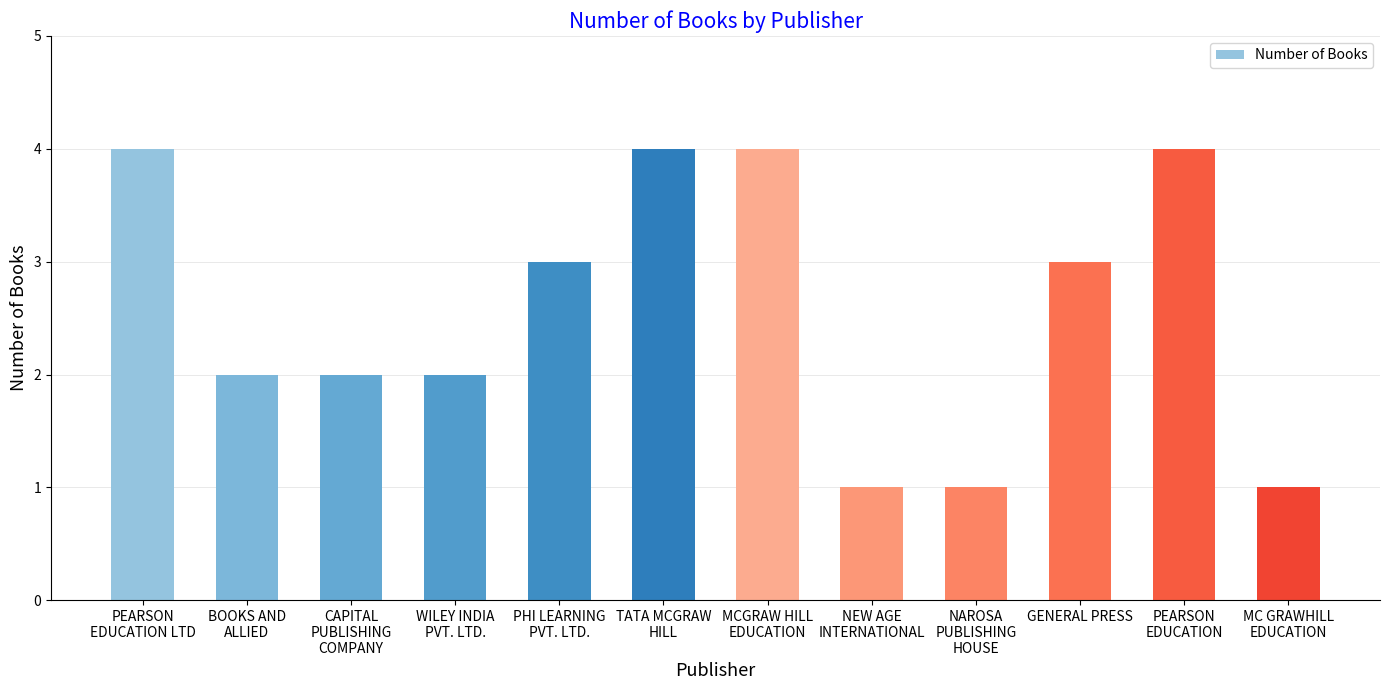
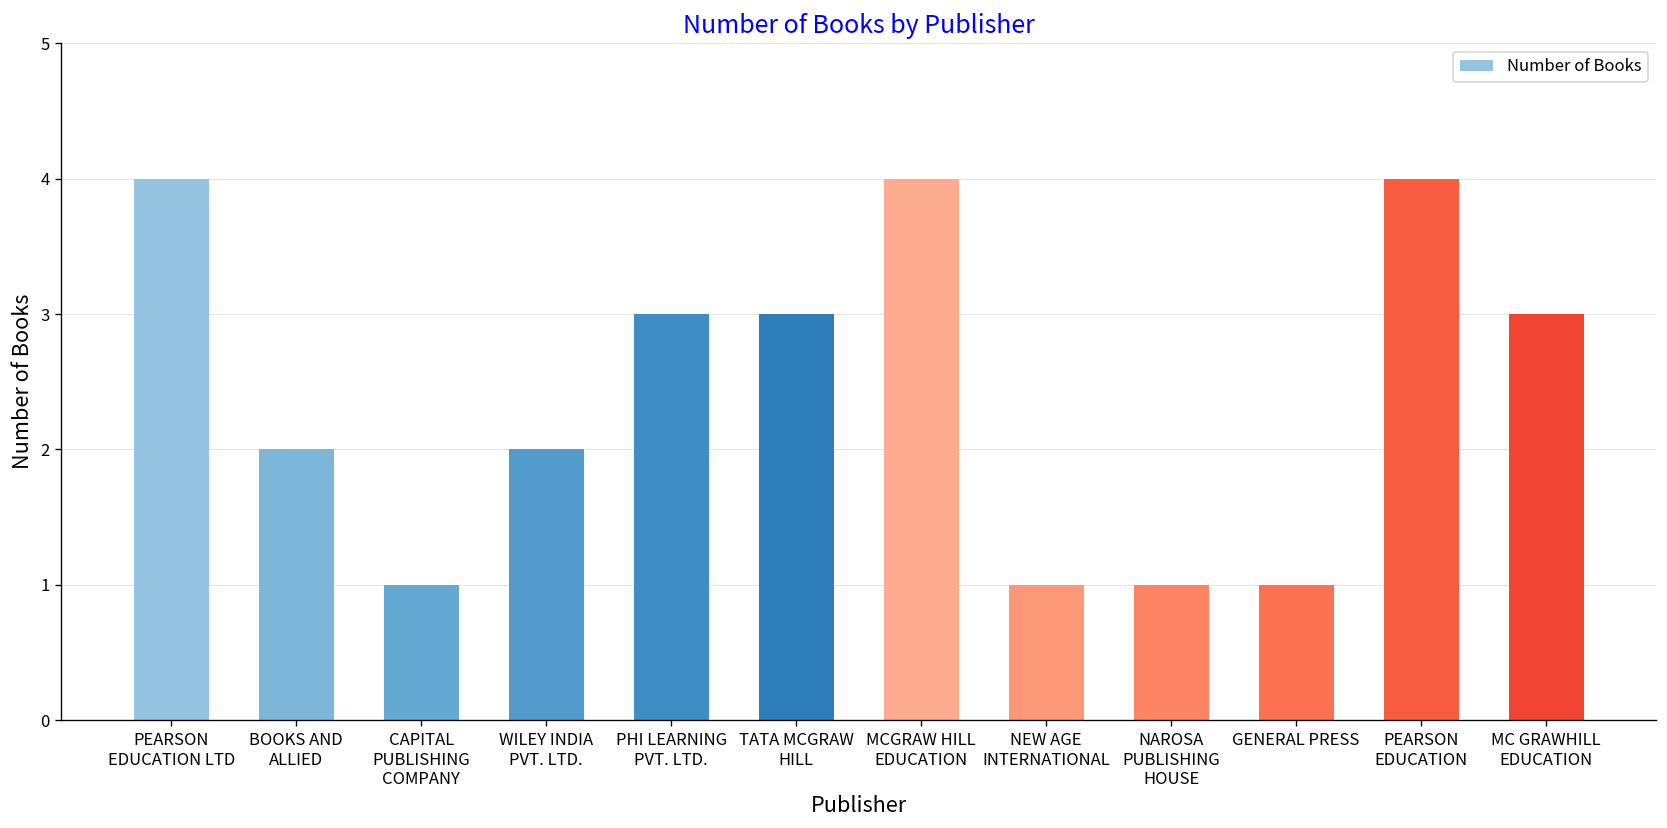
CAPITAL PUBLISHING COMPANY: 2 -> 1
TATA MCGRAW HILL: 4 -> 3
GENERAL PRESS: 3 -> 1
MC GRAWHILL EDUCATION: 1 -> 3
